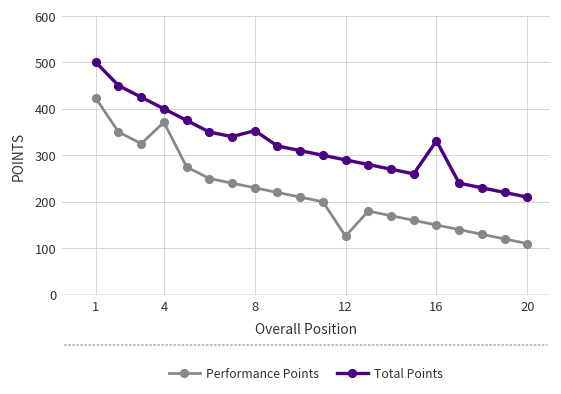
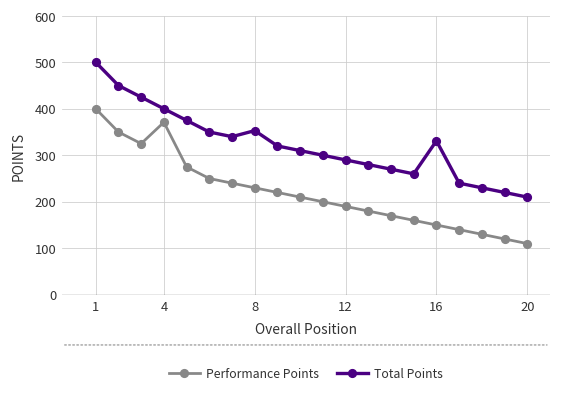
Performance Points, 1: 420 -> 400
Performance Points, 12: 130 -> 190
